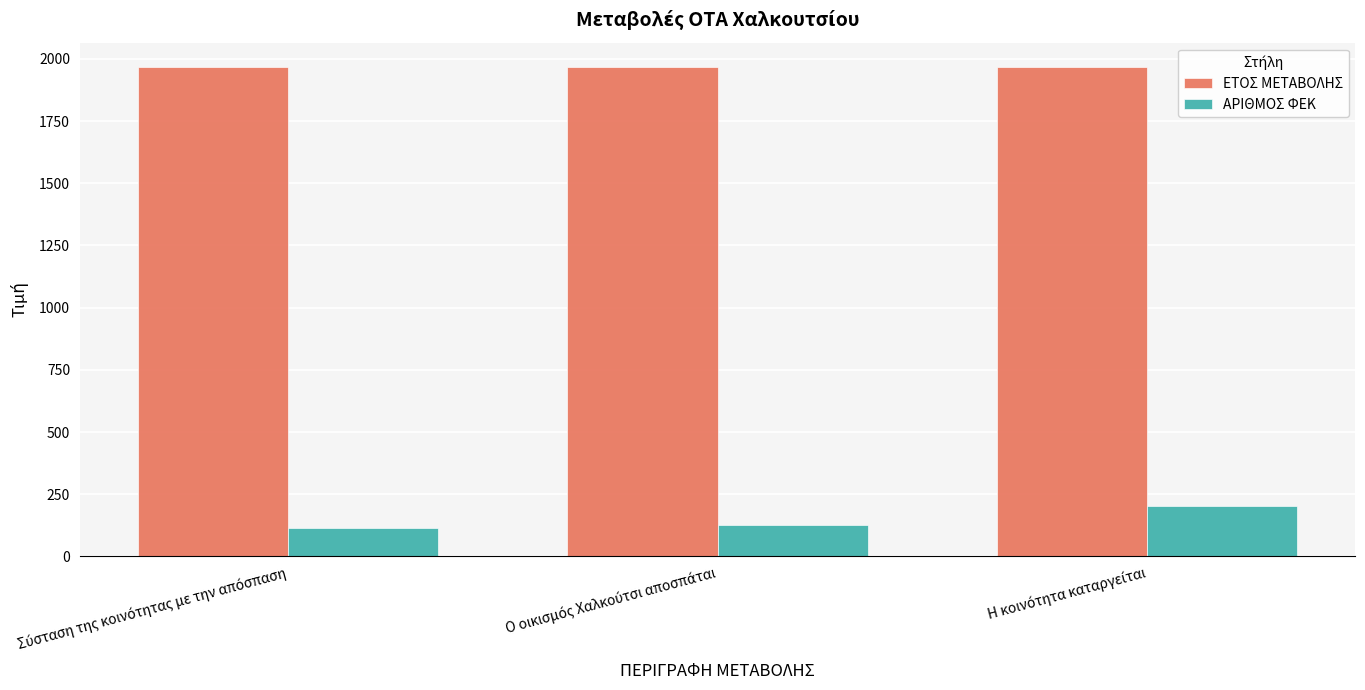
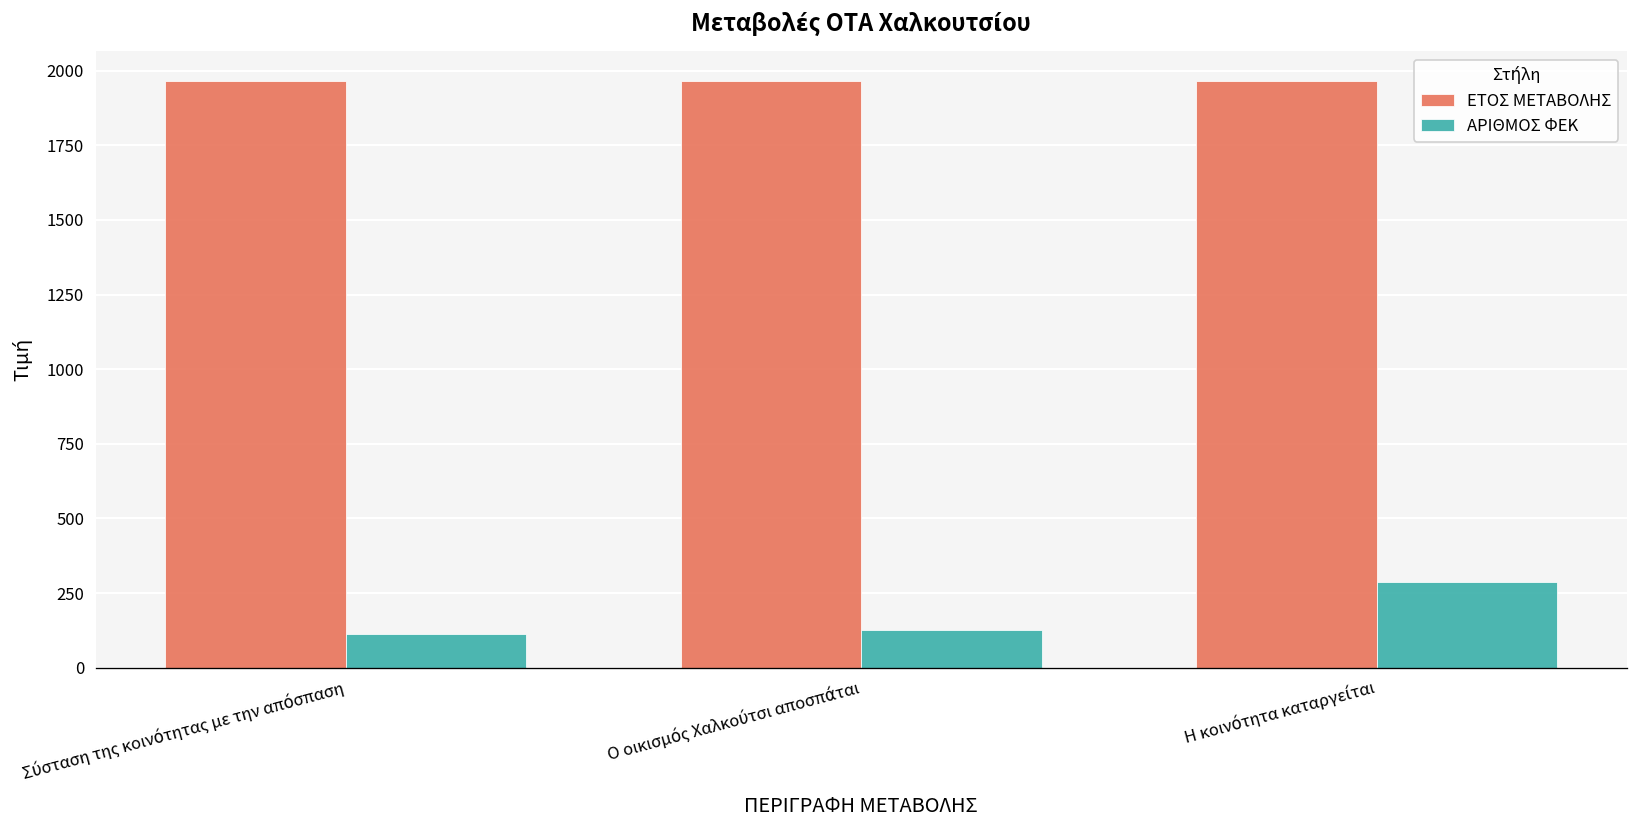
ΑΡΙΘΜΟΣ ΦΕΚ, Η κοινότητα καταργείται: 200 -> 290
